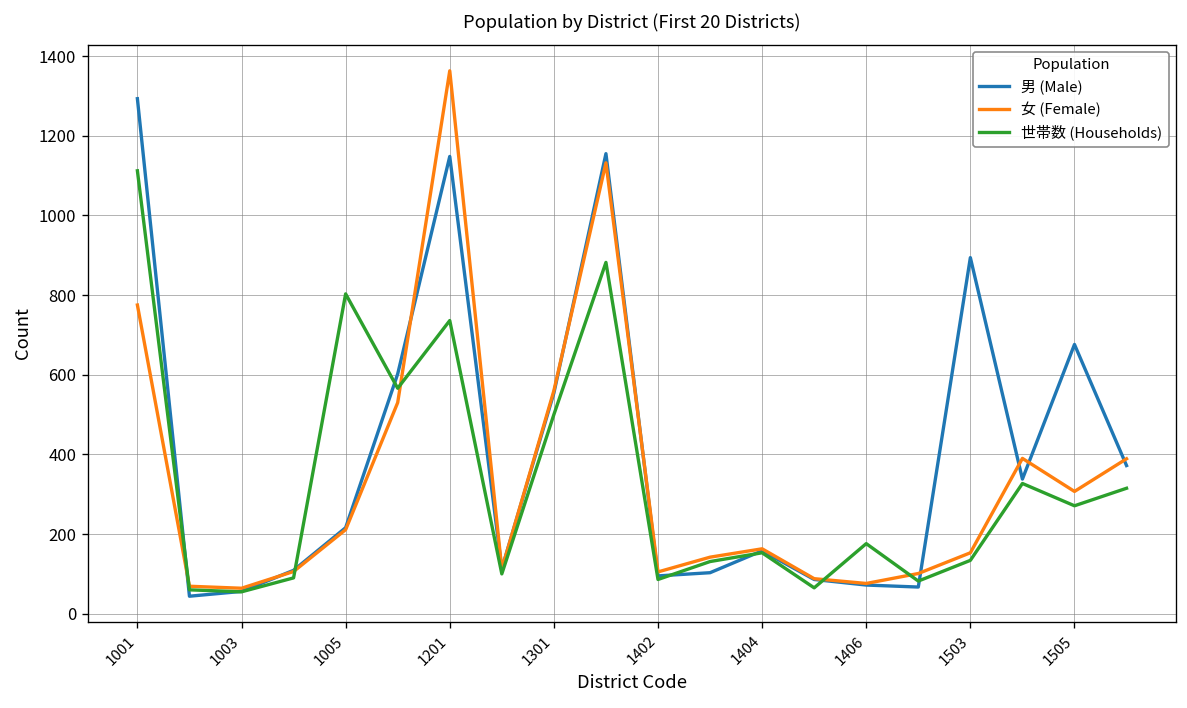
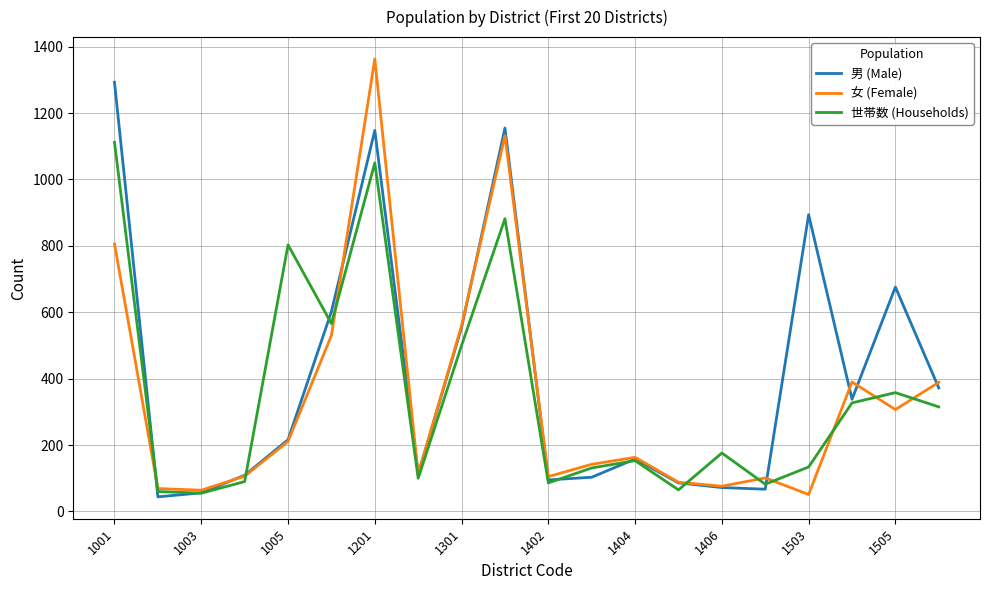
女 (Female), 1001: 780 -> 810
世帯数 (Households), 1201: 740 -> 1050
女 (Female), 1503: 150 -> 50
世帯数 (Households), 1505: 270 -> 360
